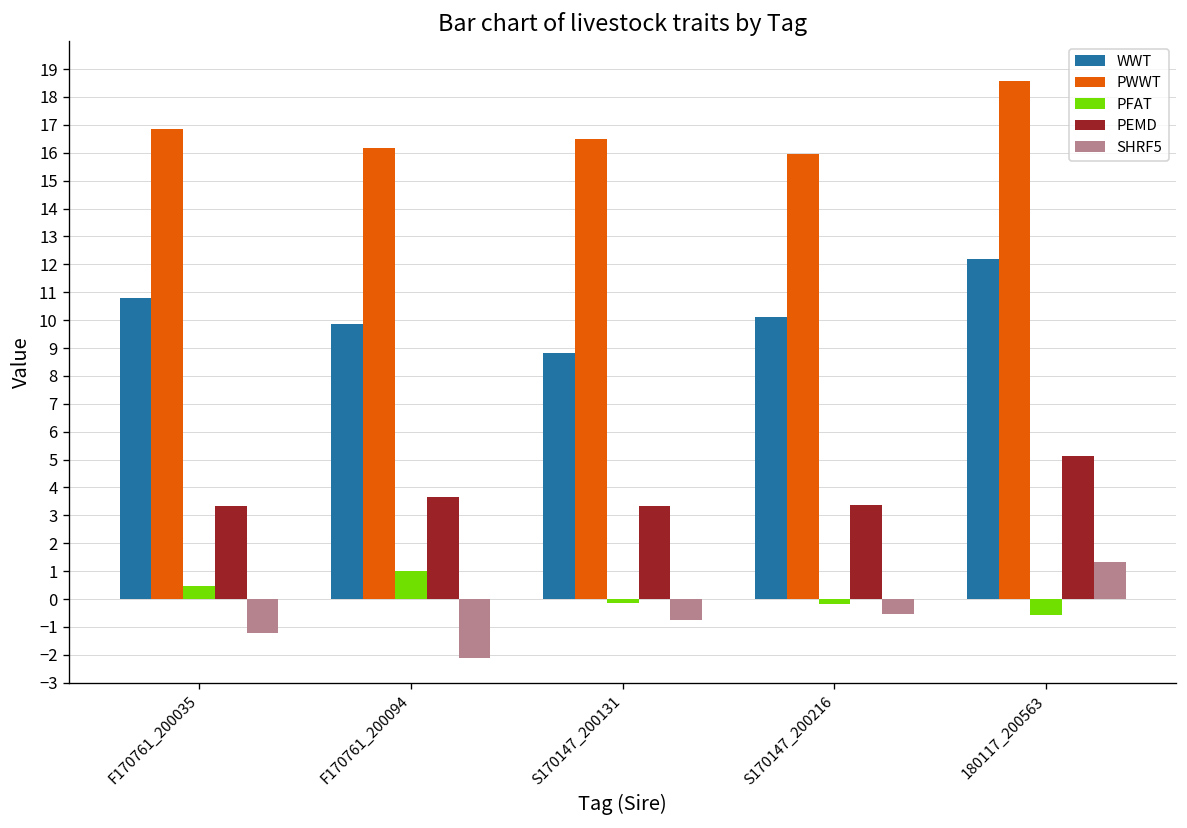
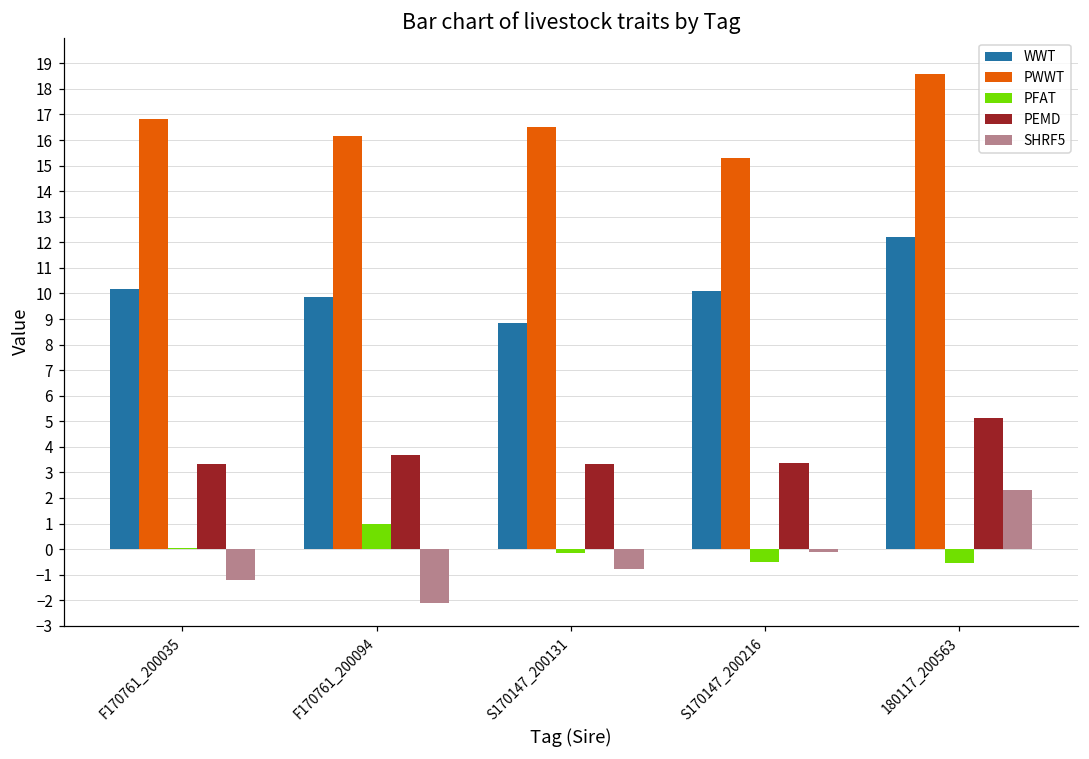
WWT, F170761_200035: 10.8 -> 10.2
PFAT, F170761_200035: 0.5 -> 0.0
PWWT, S170147_200216: 16.0 -> 15.3
PFAT, S170147_200216: -0.2 -> -0.5
SHRF5, S170147_200216: -0.5 -> -0.1
SHRF5, 180117_200563: 1.3 -> 2.3
